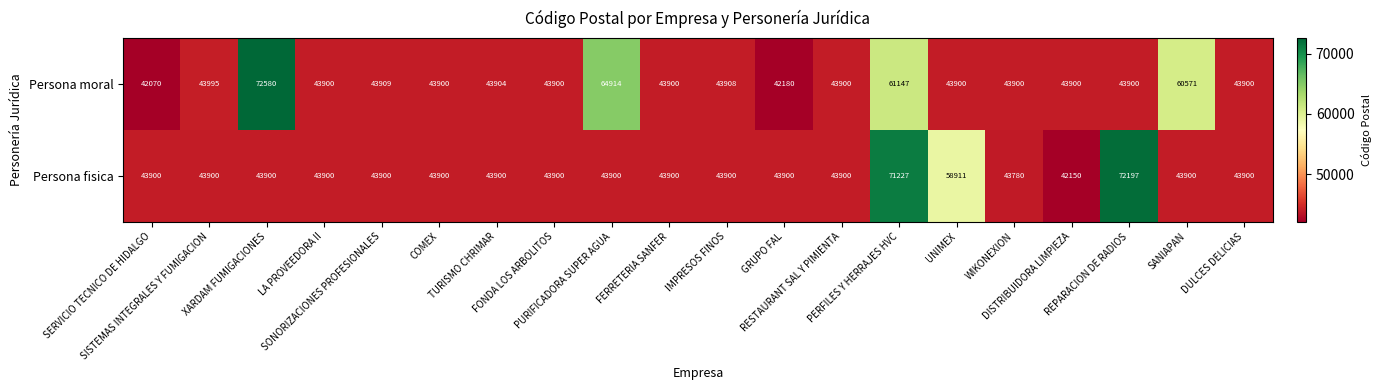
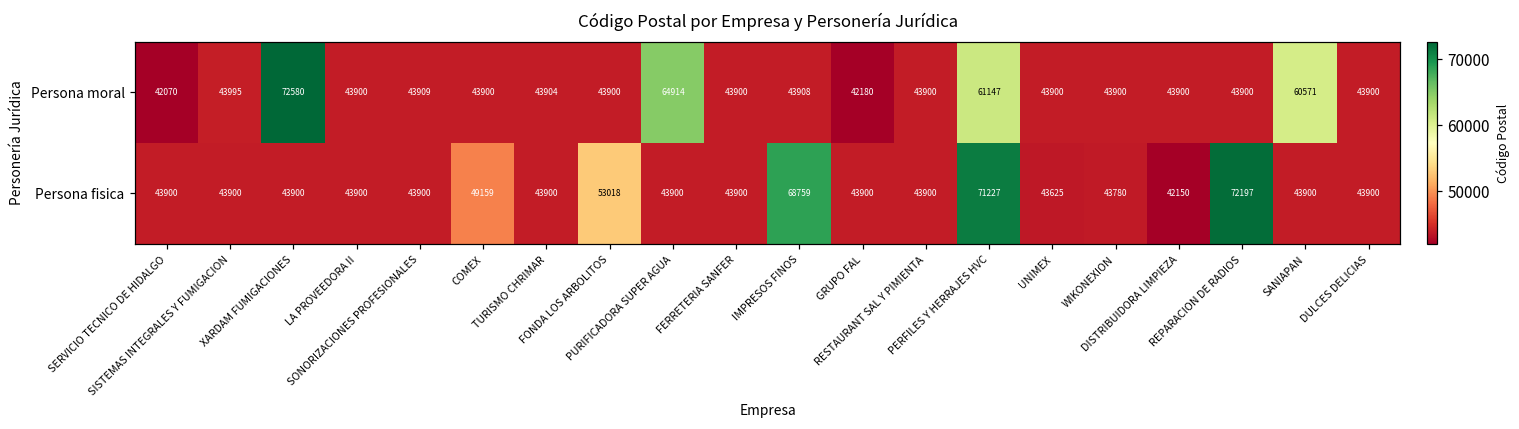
Persona fisica, COMEX: 43900 -> 49159
Persona fisica, FONDA LOS ARBOLITOS: 43900 -> 53018
Persona fisica, IMPRESOS FINOS: 43900 -> 68759
Persona fisica, UNIMEX: 58911 -> 43625
